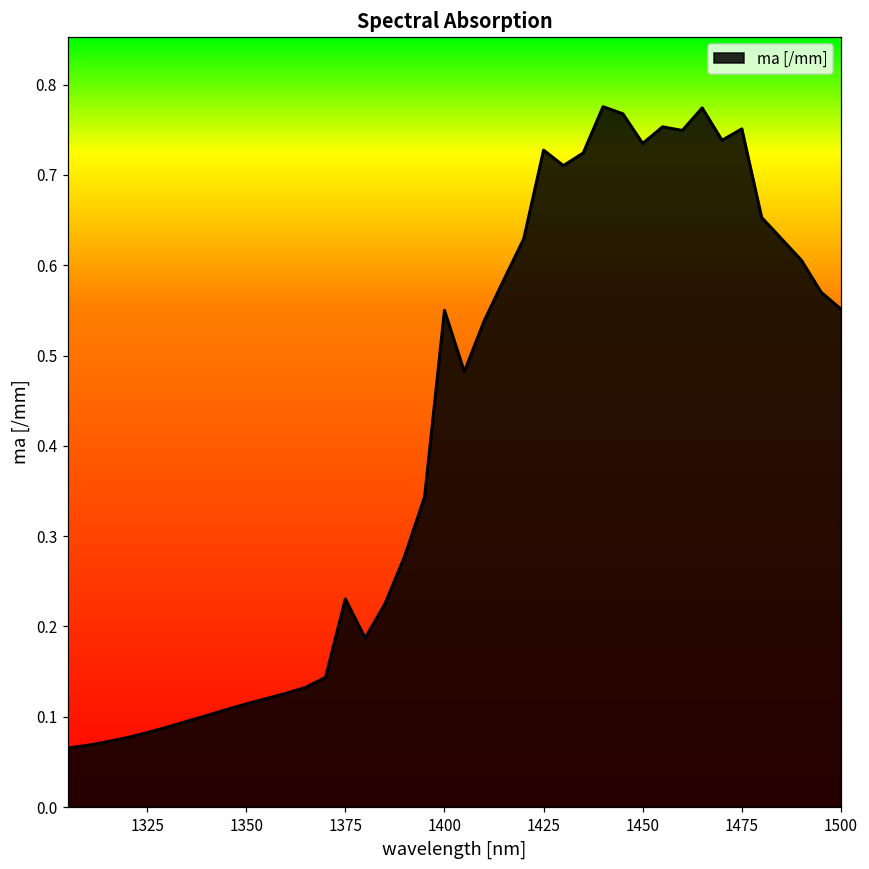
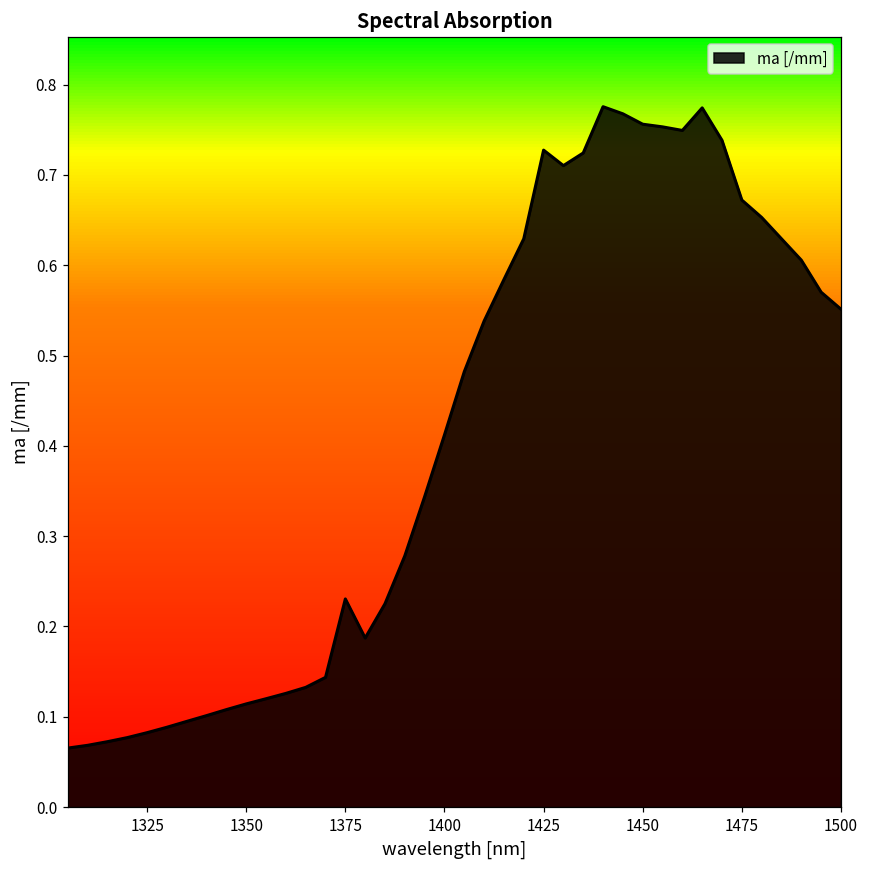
1400: 0.55 -> 0.41
1450: 0.73 -> 0.76
1475: 0.75 -> 0.67
